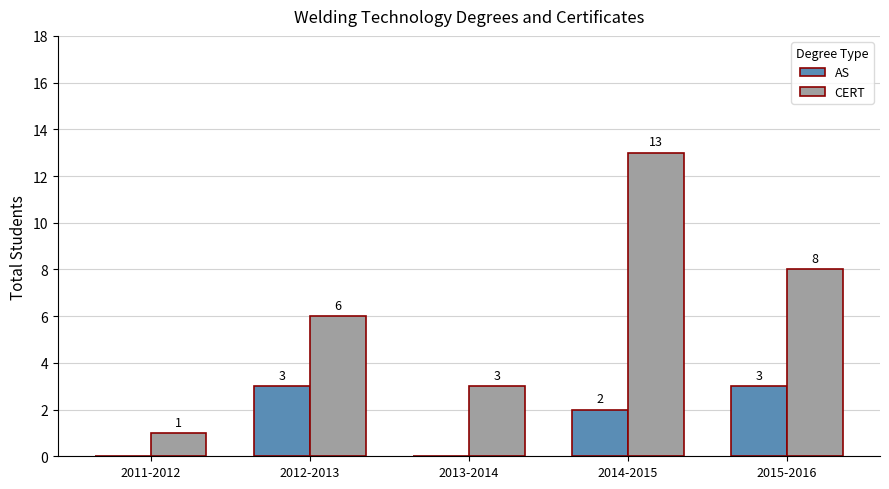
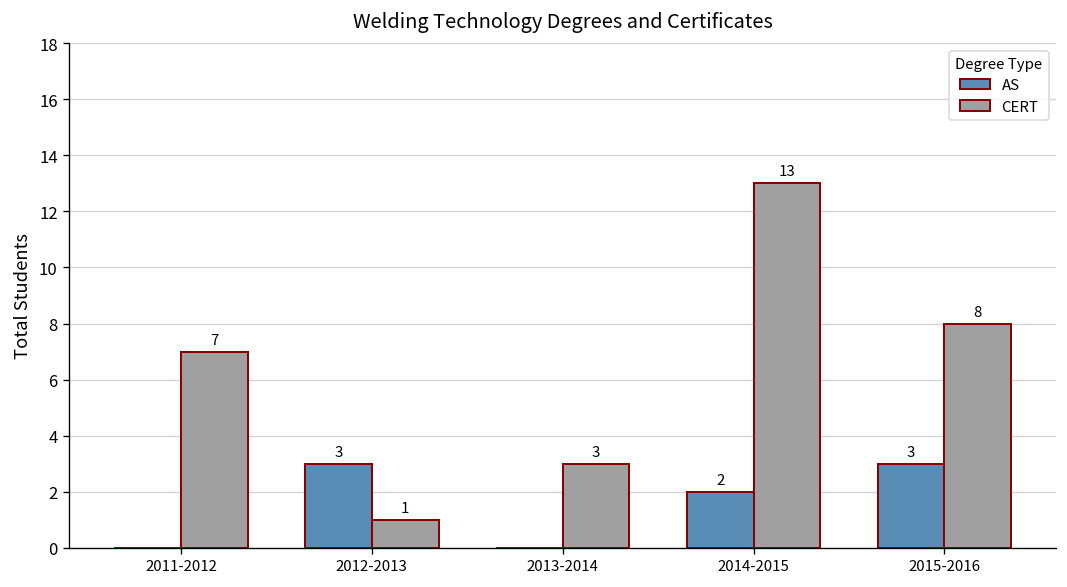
CERT, 2011-2012: 1 -> 7
CERT, 2012-2013: 6 -> 1
